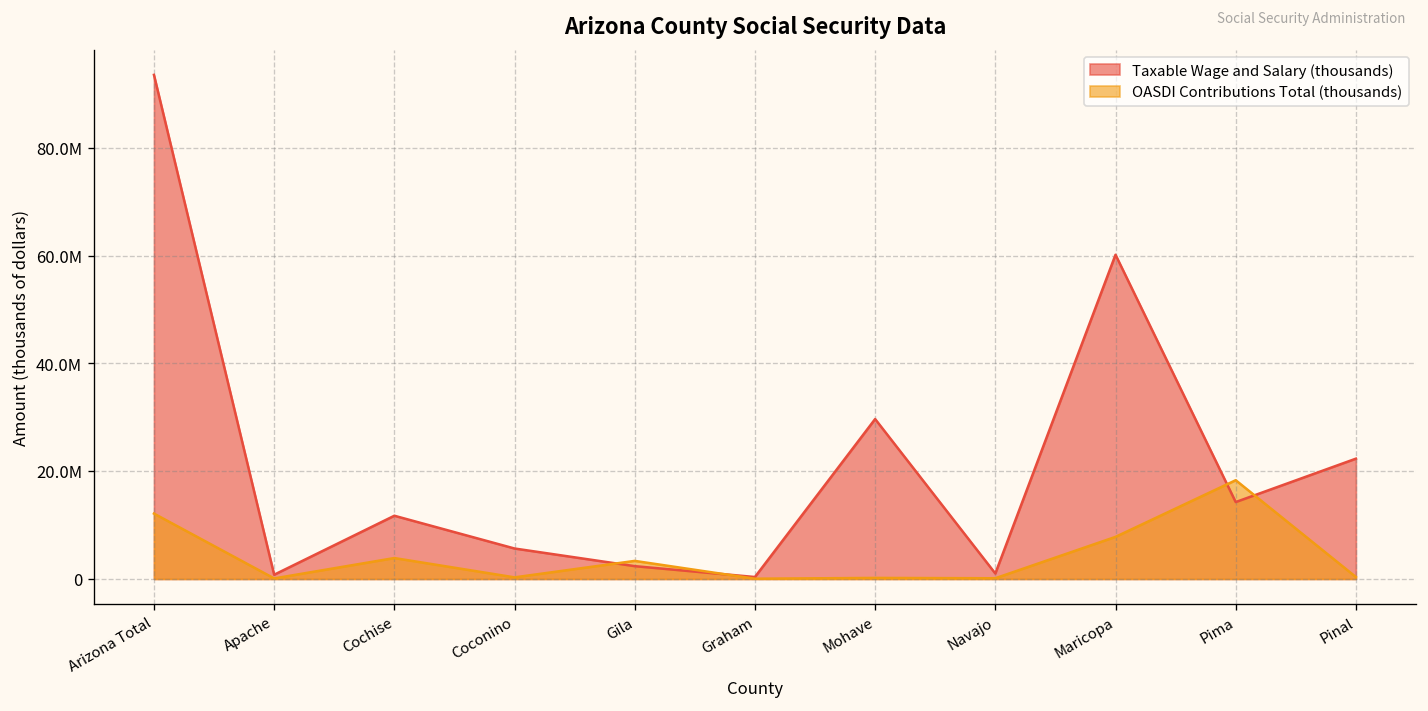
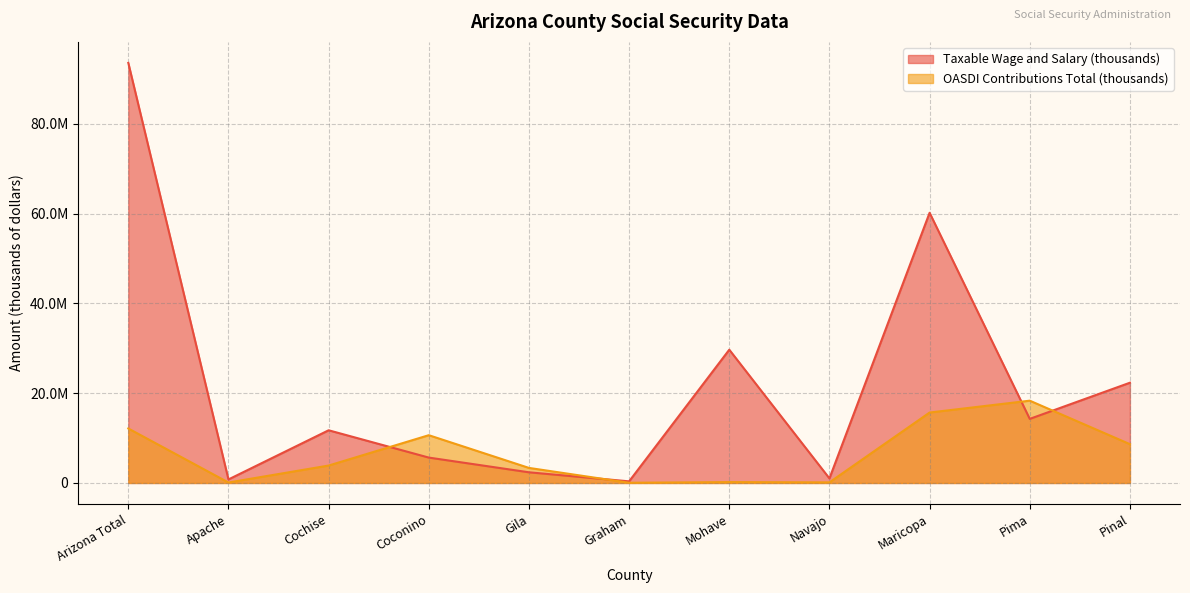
OASDI Contributions Total (thousands), Coconino: 0 -> 11000000
OASDI Contributions Total (thousands), Maricopa: 8000000 -> 16000000
OASDI Contributions Total (thousands), Pinal: 0 -> 9000000
